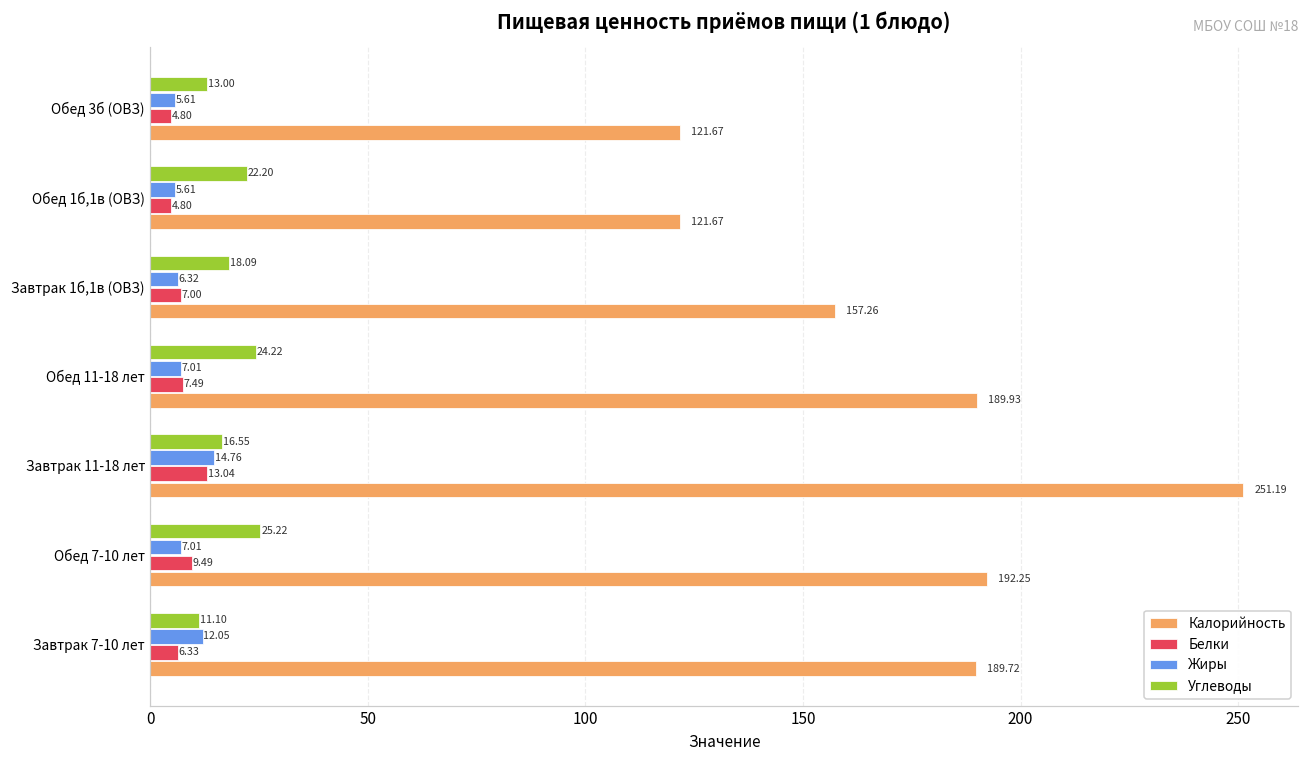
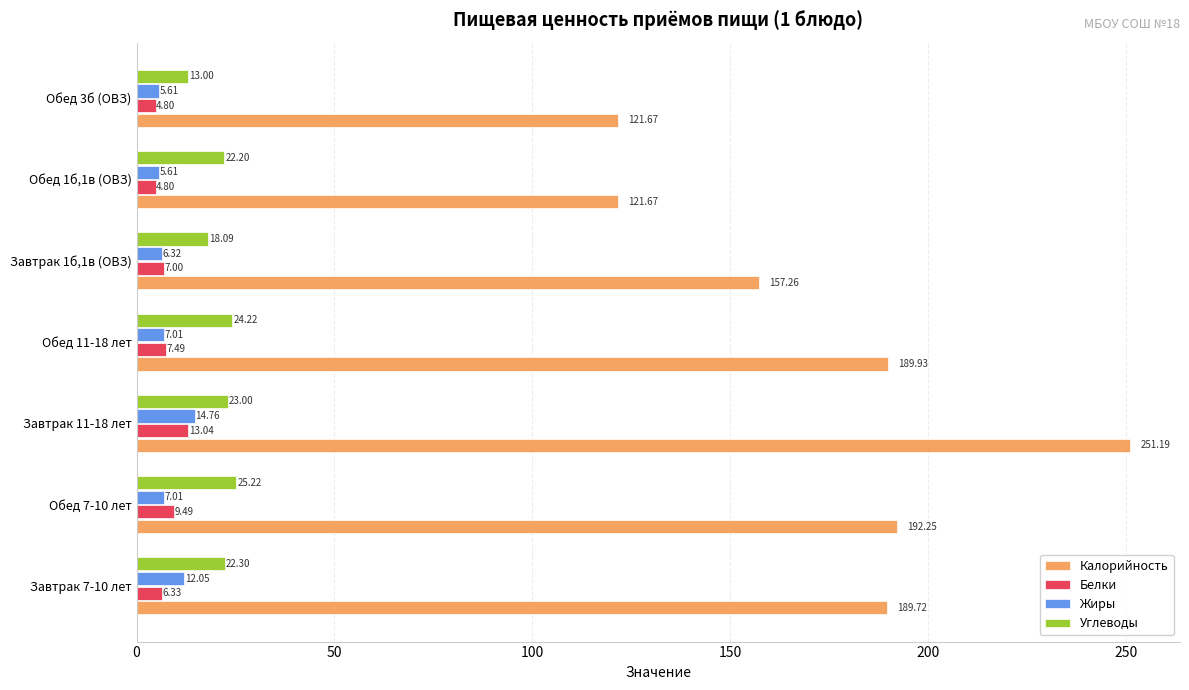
Углеводы, Завтрак 11-18 лет: 16.55 -> 23.00
Углеводы, Завтрак 7-10 лет: 11.10 -> 22.30
